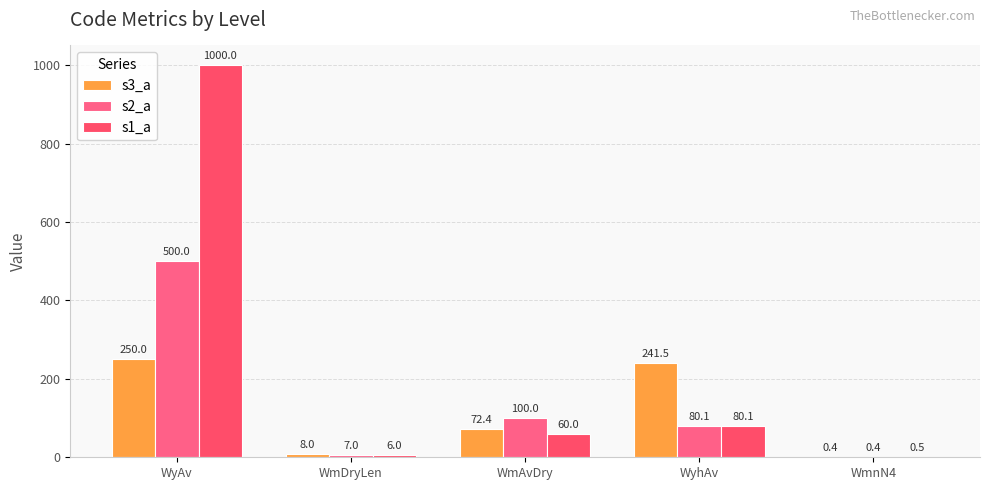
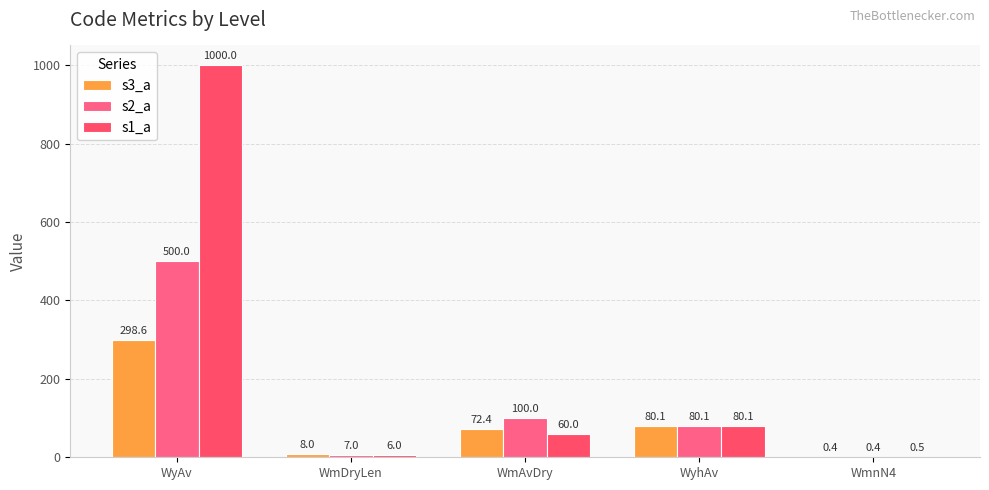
s3_a, WyAv: 250.0 -> 298.6
s3_a, WyhAv: 241.5 -> 80.1
